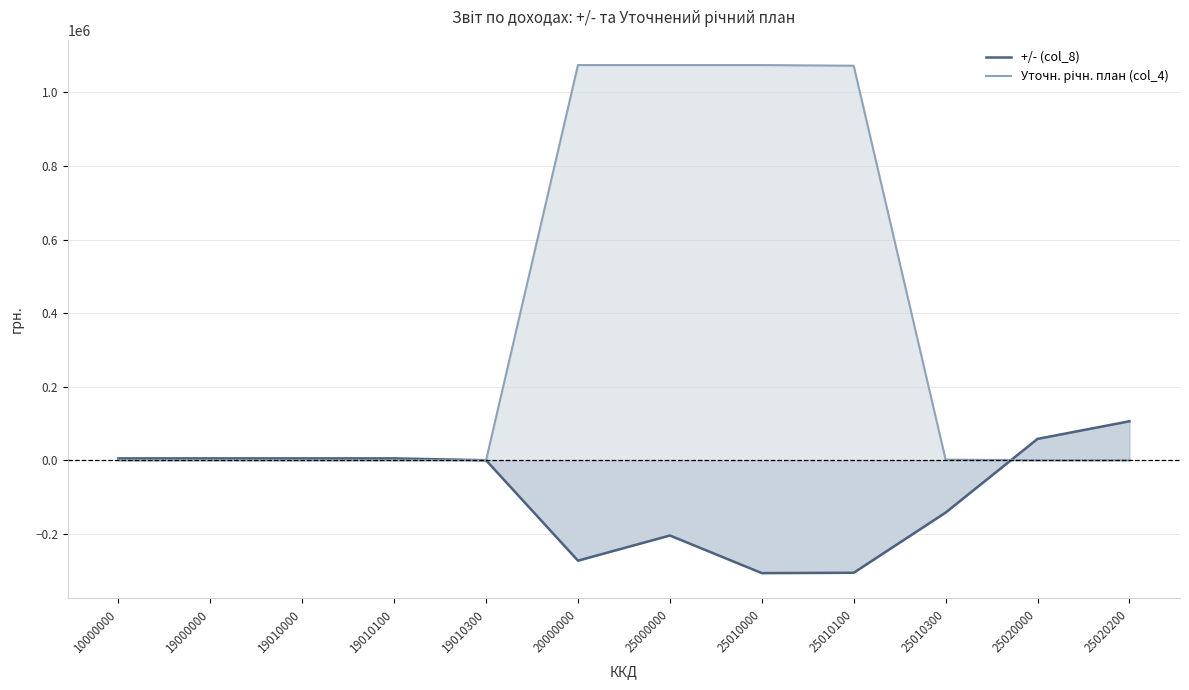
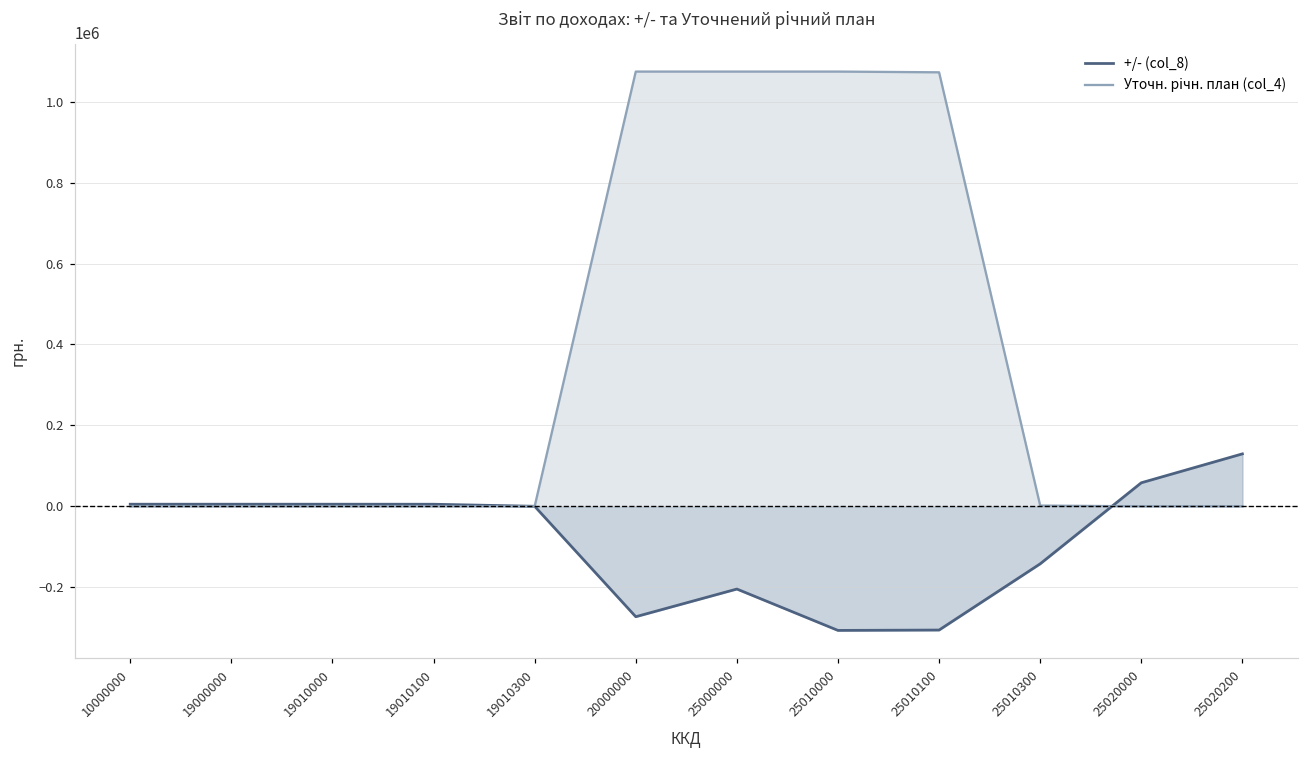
+/- (col_8), 25020200: 110000 -> 130000
